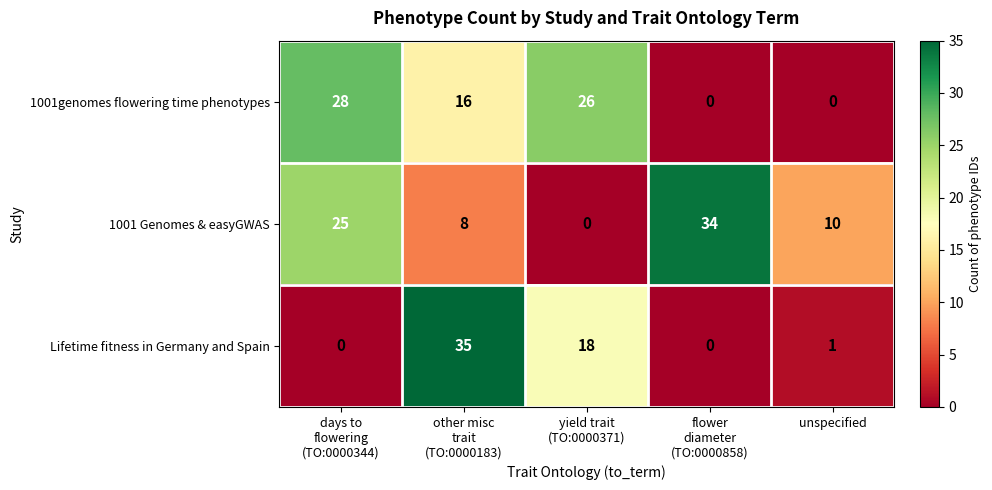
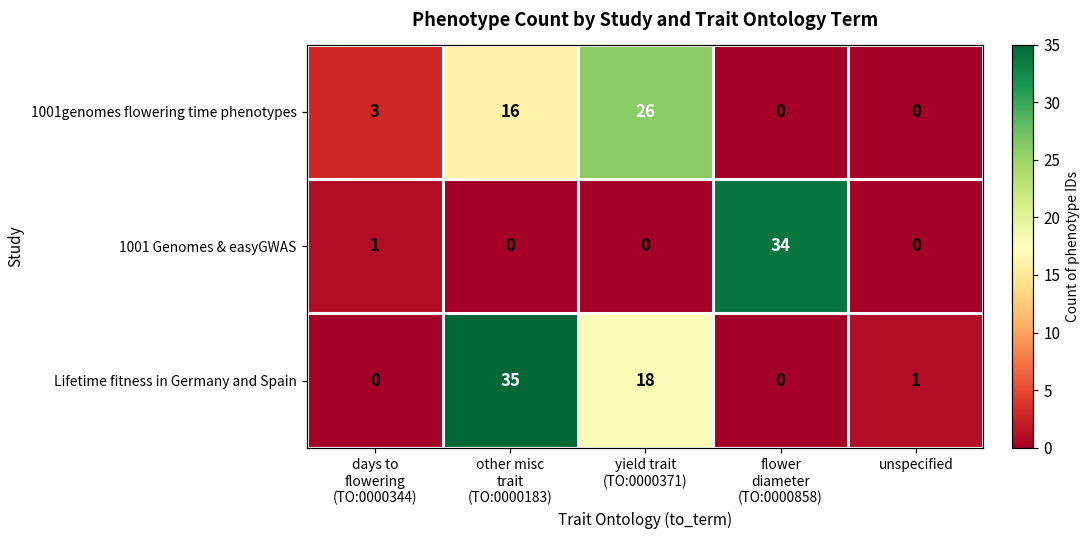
1001genomes flowering time phenotypes, days to flowering (TO:0000344): 28 -> 3
1001 Genomes & easyGWAS, days to flowering (TO:0000344): 25 -> 1
1001 Genomes & easyGWAS, other misc trait (TO:0000183): 8 -> 0
1001 Genomes & easyGWAS, unspecified: 10 -> 0
